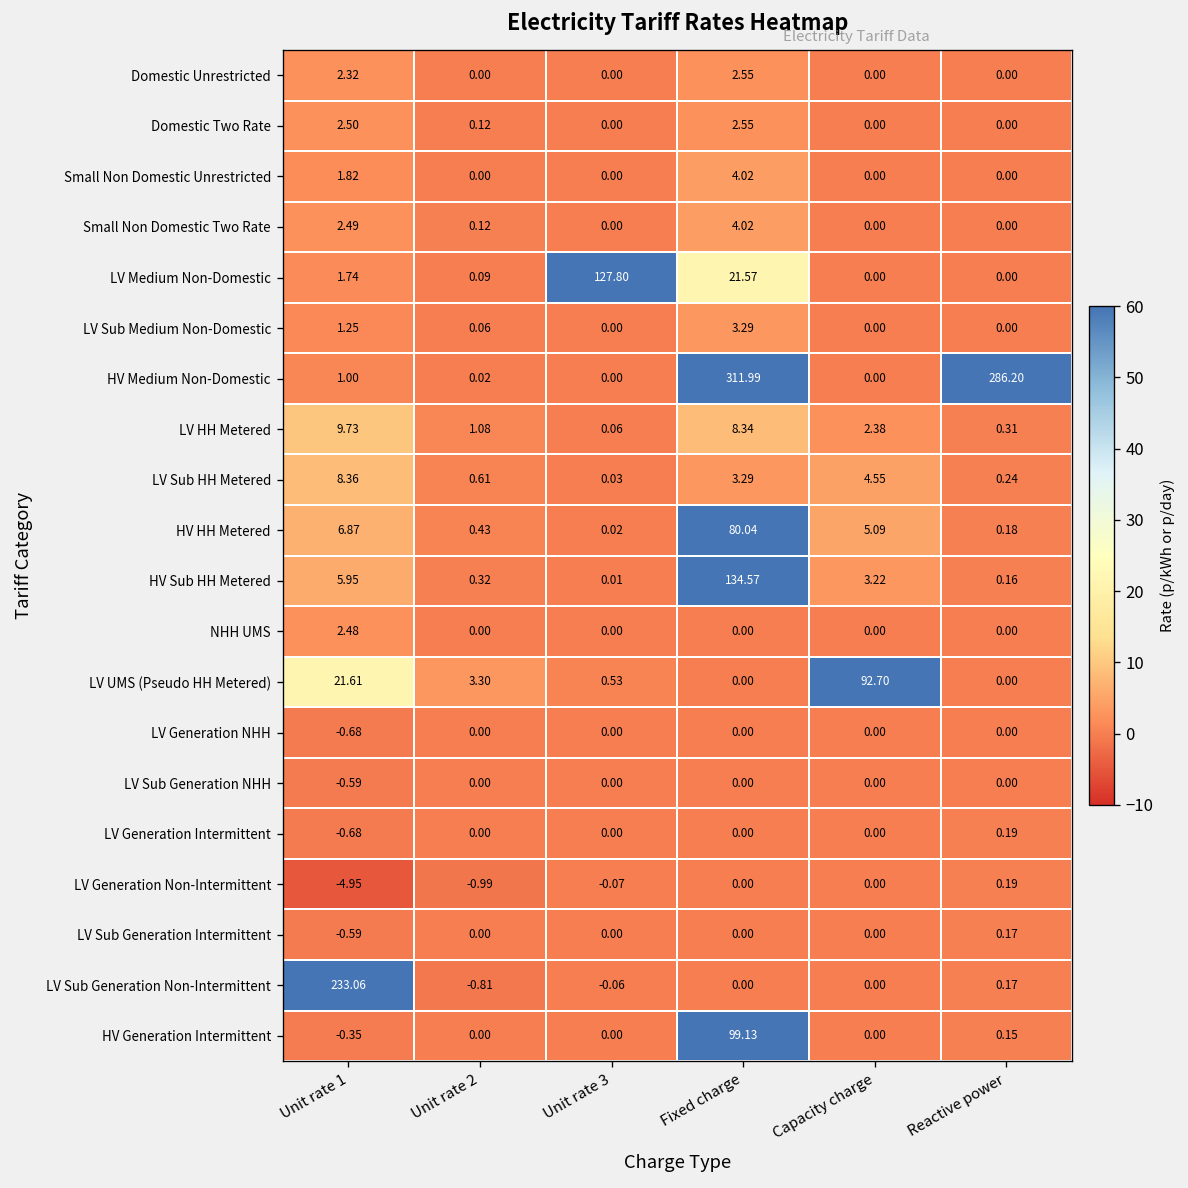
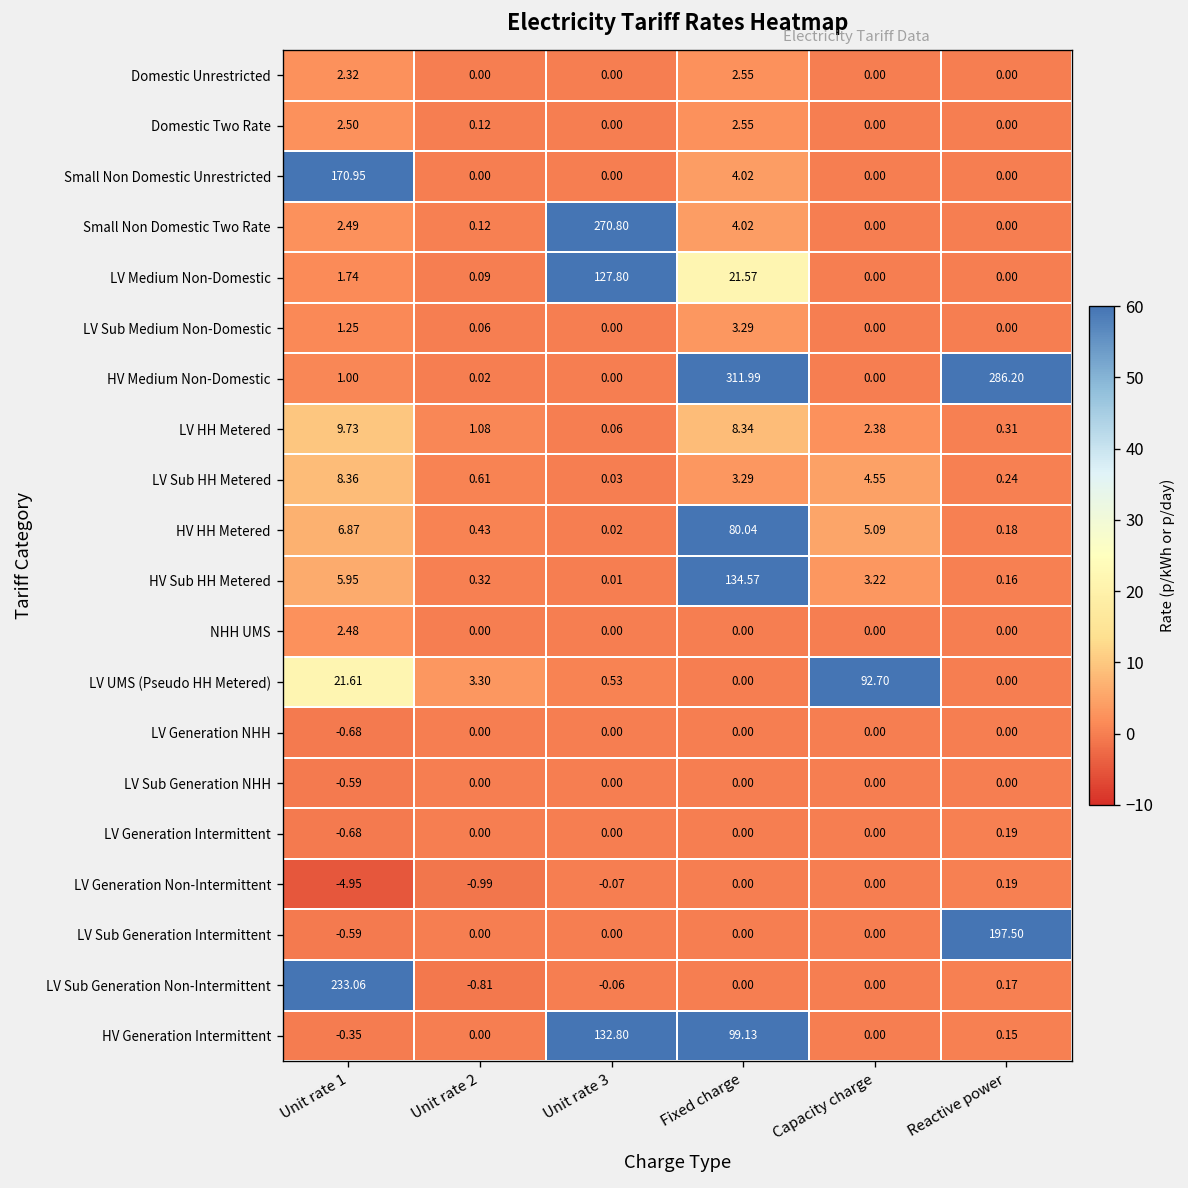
Small Non Domestic Unrestricted, Unit rate 1: 1.82 -> 170.95
Small Non Domestic Two Rate, Unit rate 3: 0.00 -> 270.80
LV Sub Generation Intermittent, Reactive power: 0.17 -> 197.50
HV Generation Intermittent, Unit rate 3: 0.00 -> 132.80
